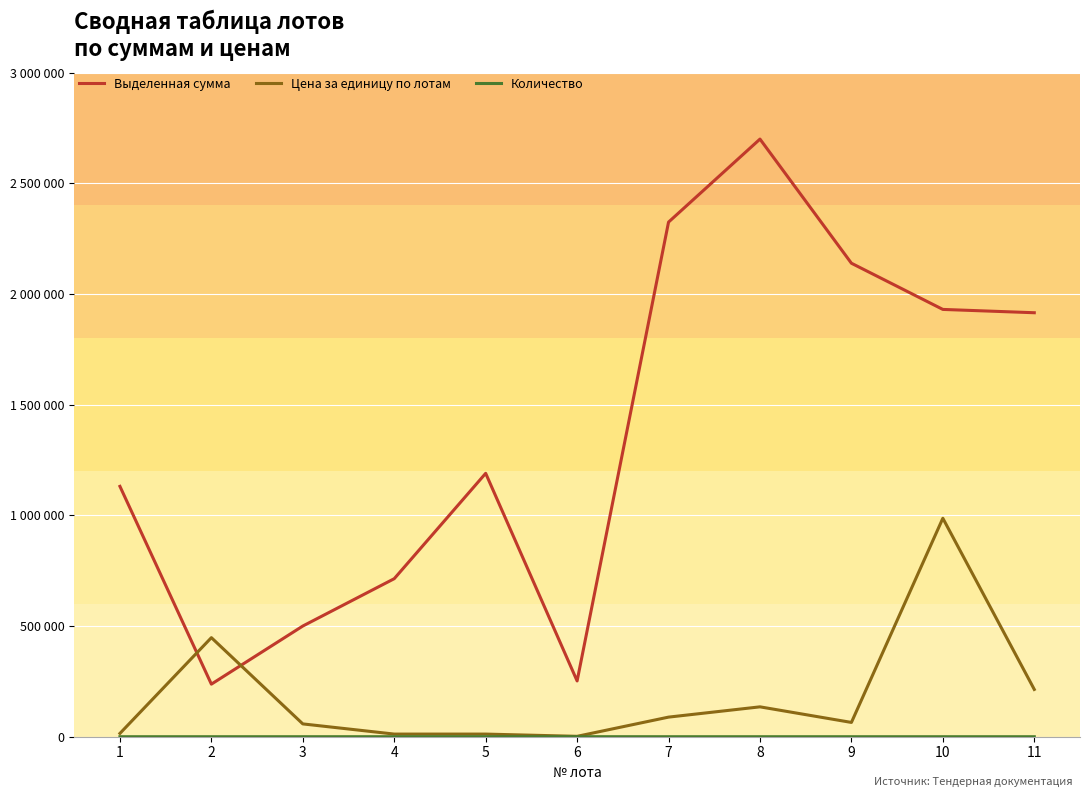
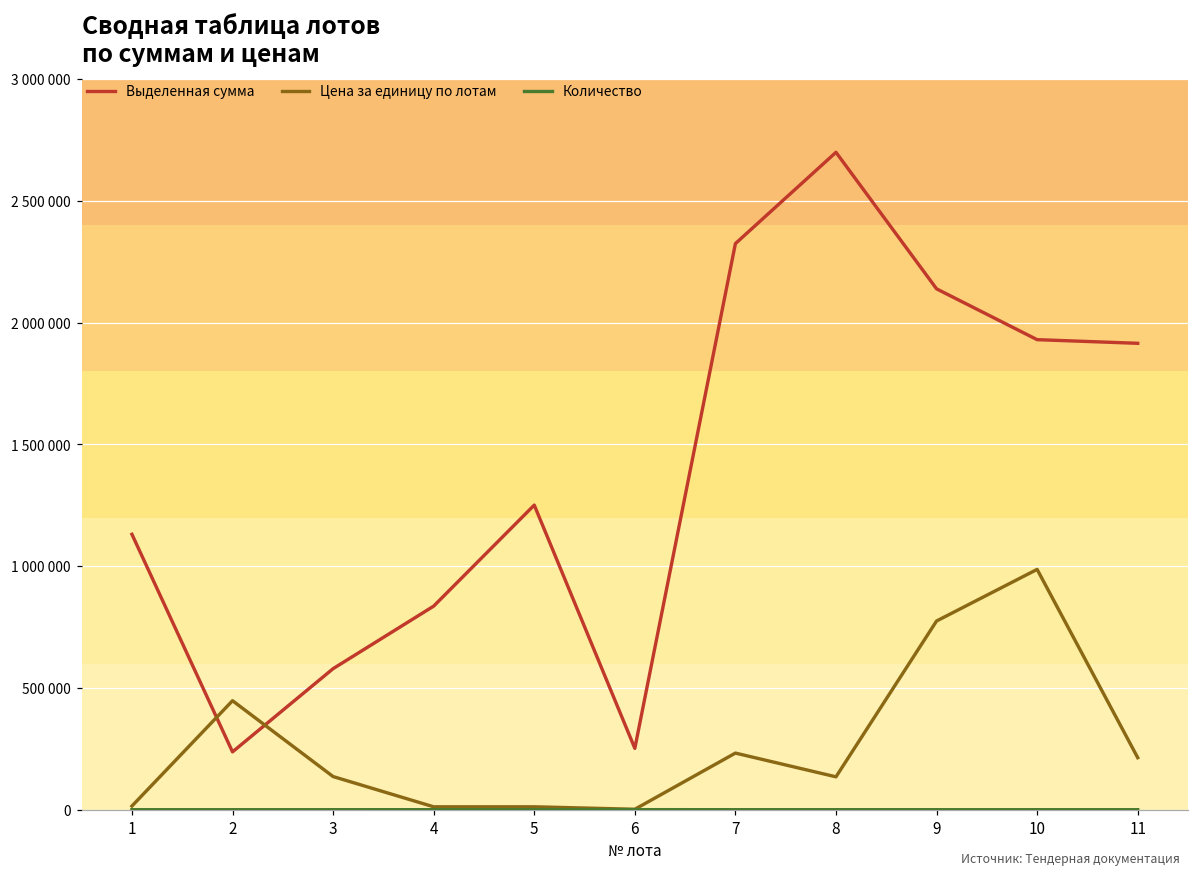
Выделенная сумма, 3: 500000 -> 580000
Цена за единицу по лотам, 3: 60000 -> 140000
Выделенная сумма, 4: 710000 -> 840000
Выделенная сумма, 5: 1190000 -> 1250000
Цена за единицу по лотам, 7: 90000 -> 230000
Цена за единицу по лотам, 9: 60000 -> 770000
